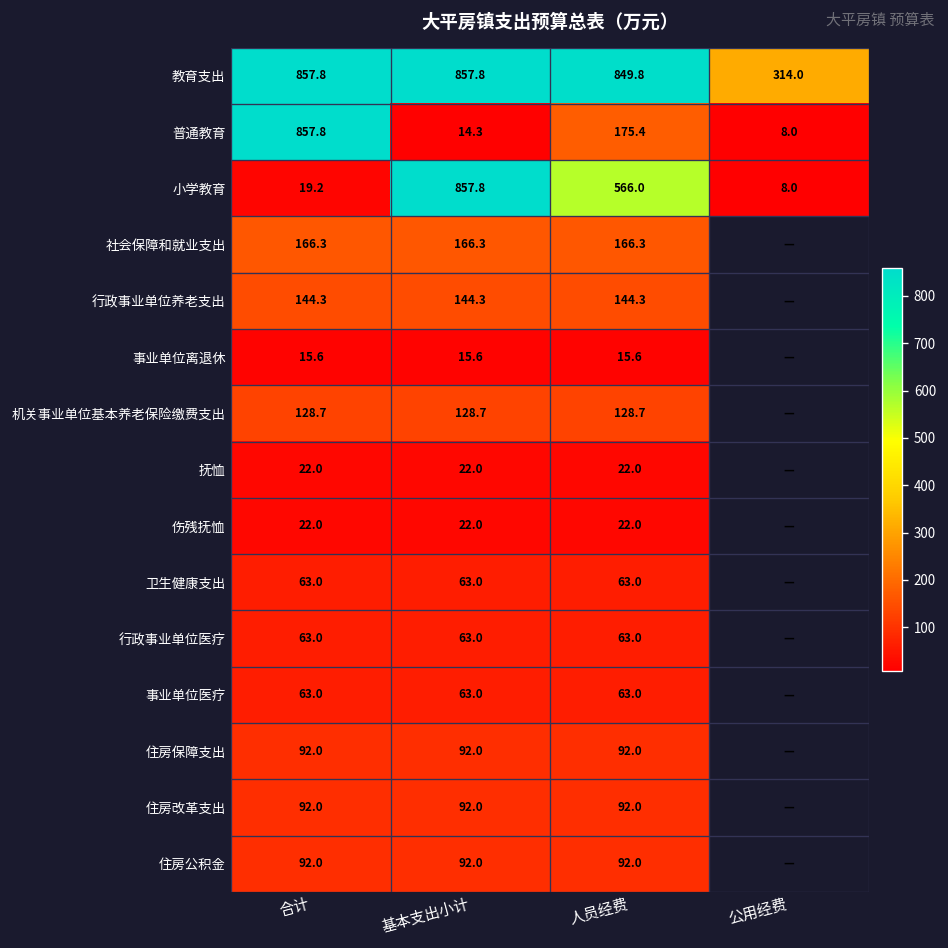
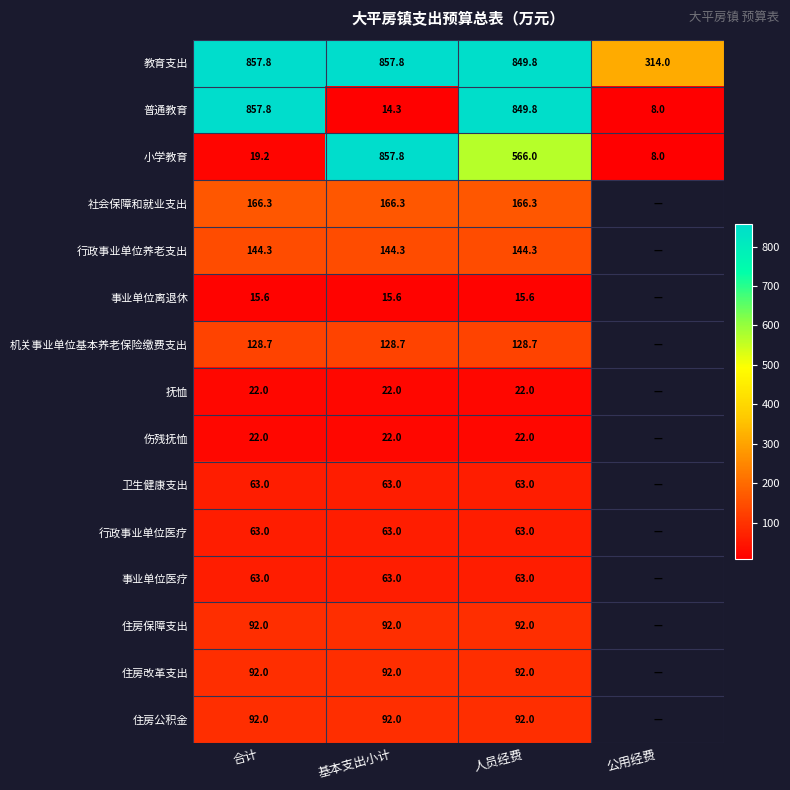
普通教育, 人员经费: 175.4 -> 849.8
